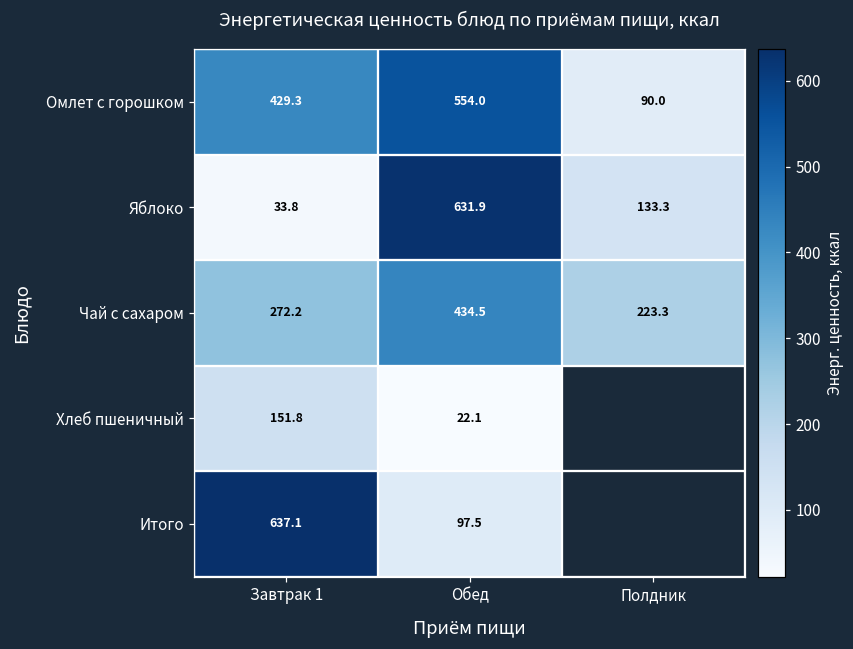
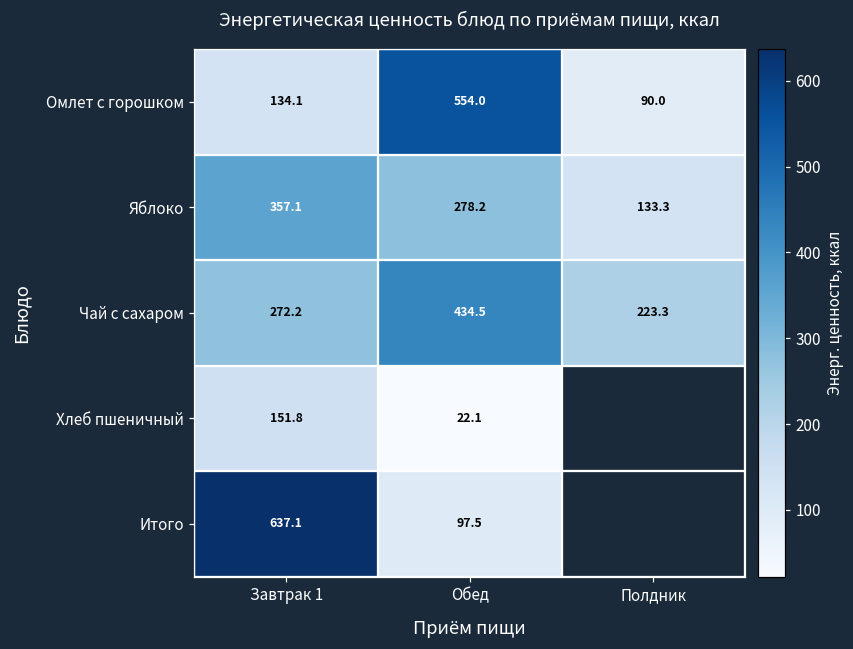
Омлет с горошком, Завтрак 1: 429.3 -> 134.1
Яблоко, Завтрак 1: 33.8 -> 357.1
Яблоко, Обед: 631.9 -> 278.2
